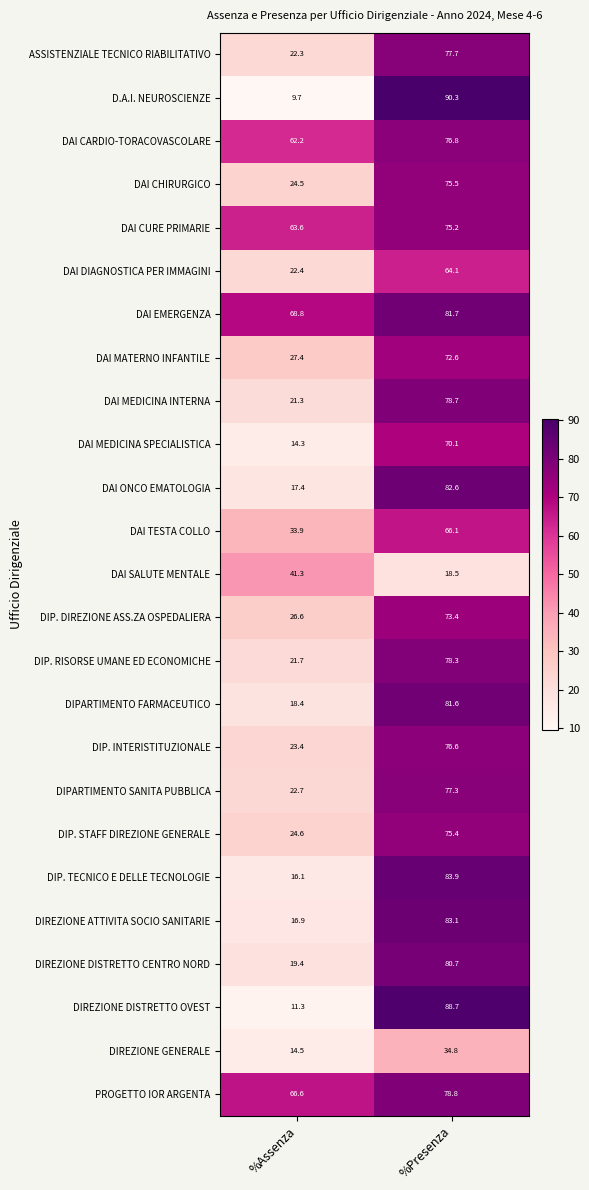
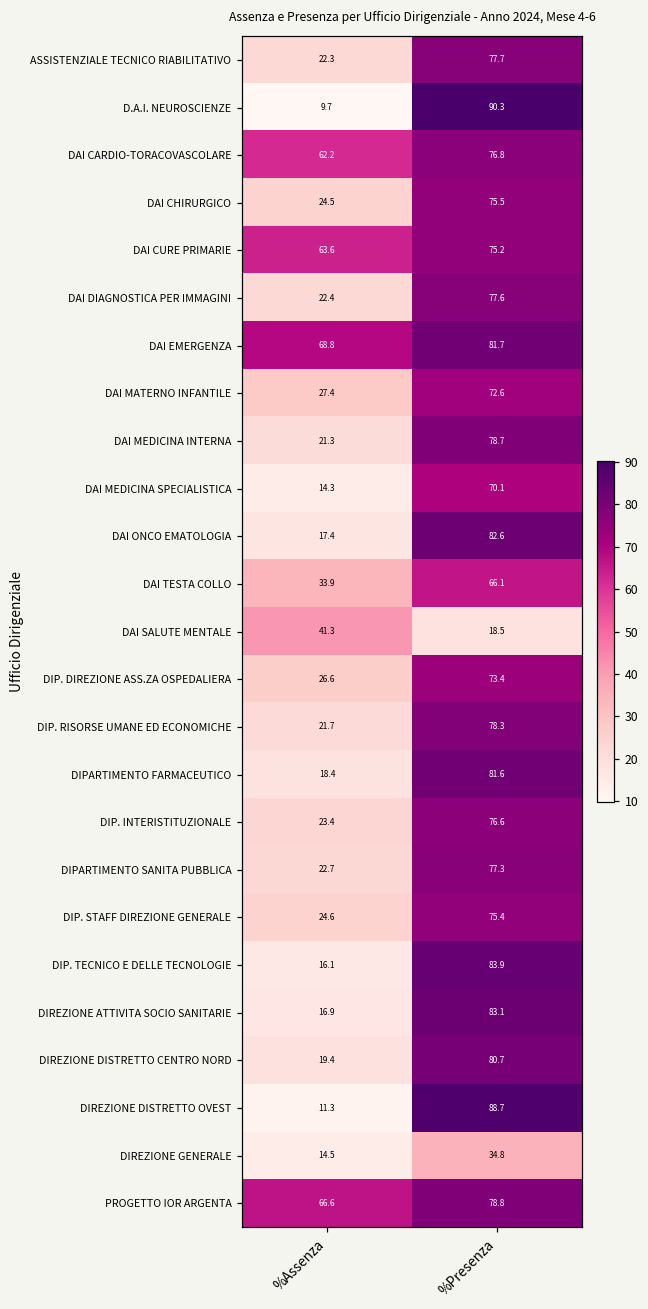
DAI DIAGNOSTICA PER IMMAGINI, %Presenza: 64.1 -> 77.6
